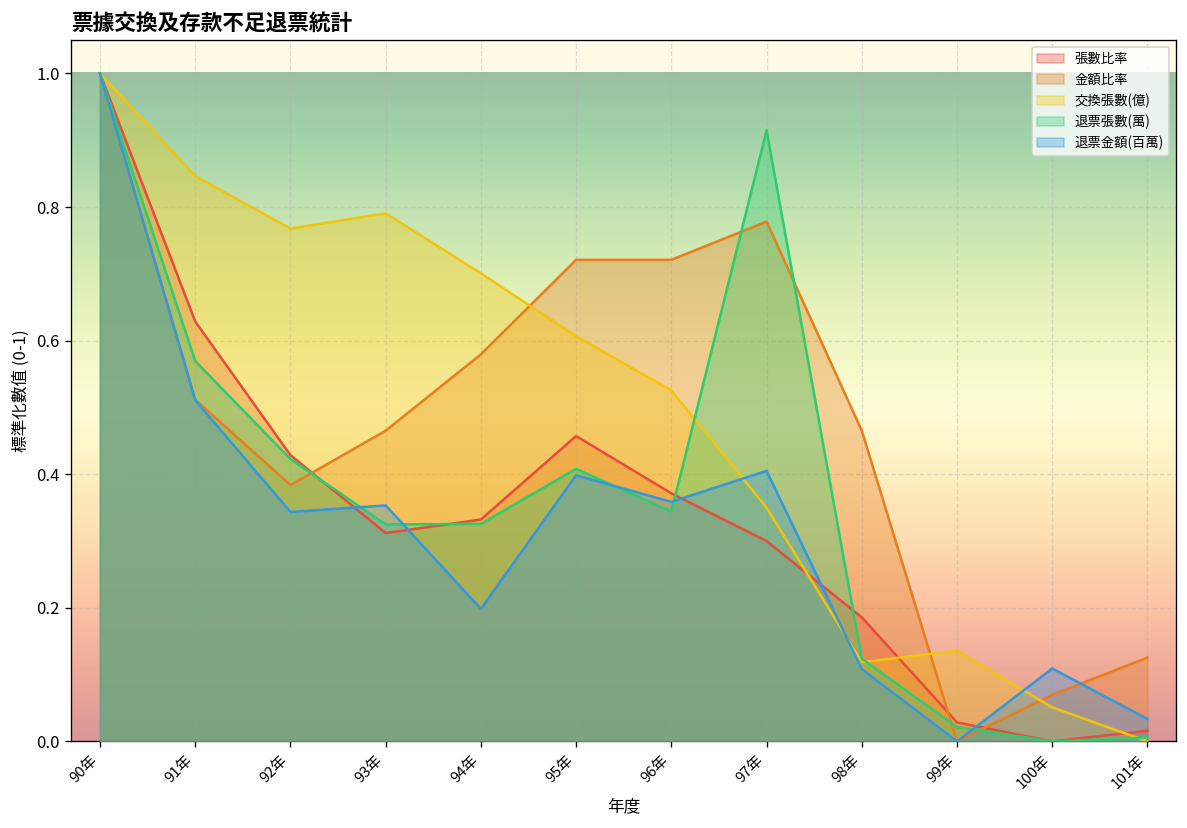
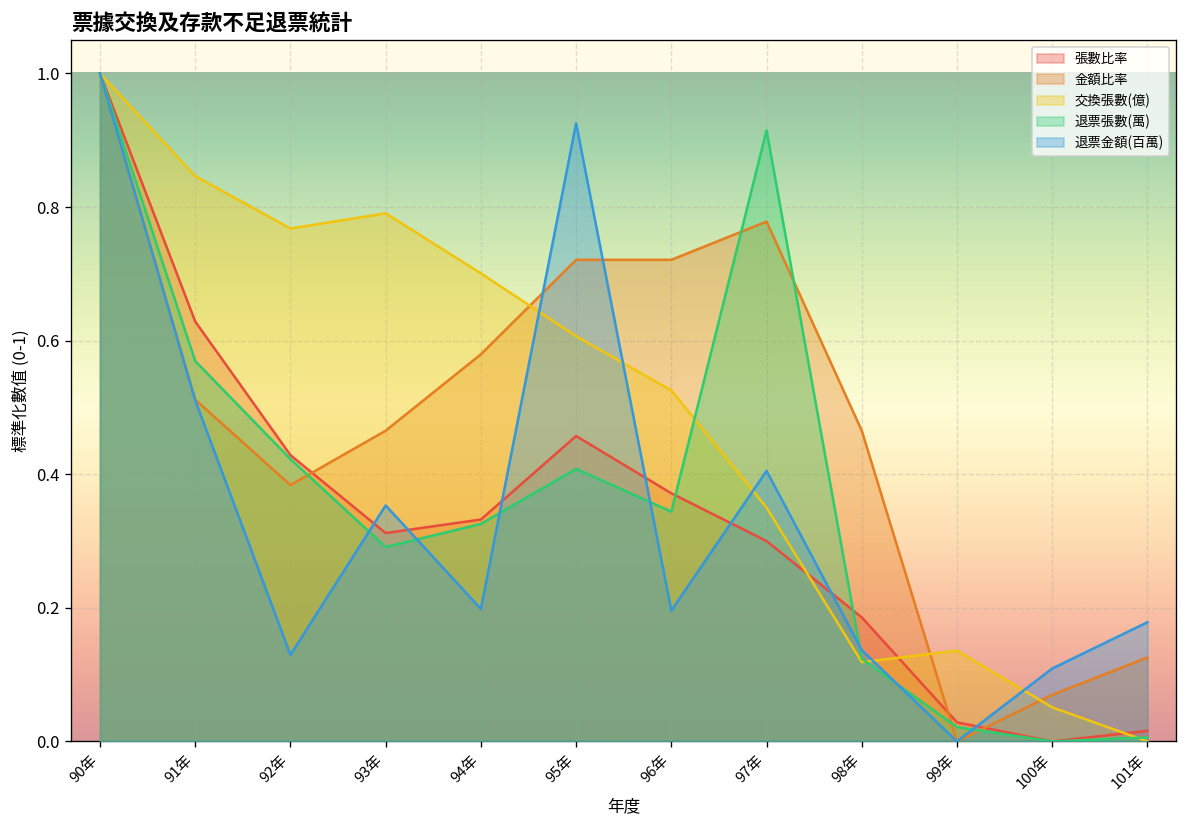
退票金額(百萬), 92年: 0.34 -> 0.13
退票張數(萬), 93年: 0.32 -> 0.29
退票金額(百萬), 95年: 0.40 -> 0.93
退票金額(百萬), 96年: 0.36 -> 0.20
退票金額(百萬), 98年: 0.11 -> 0.14
退票金額(百萬), 101年: 0.03 -> 0.18
